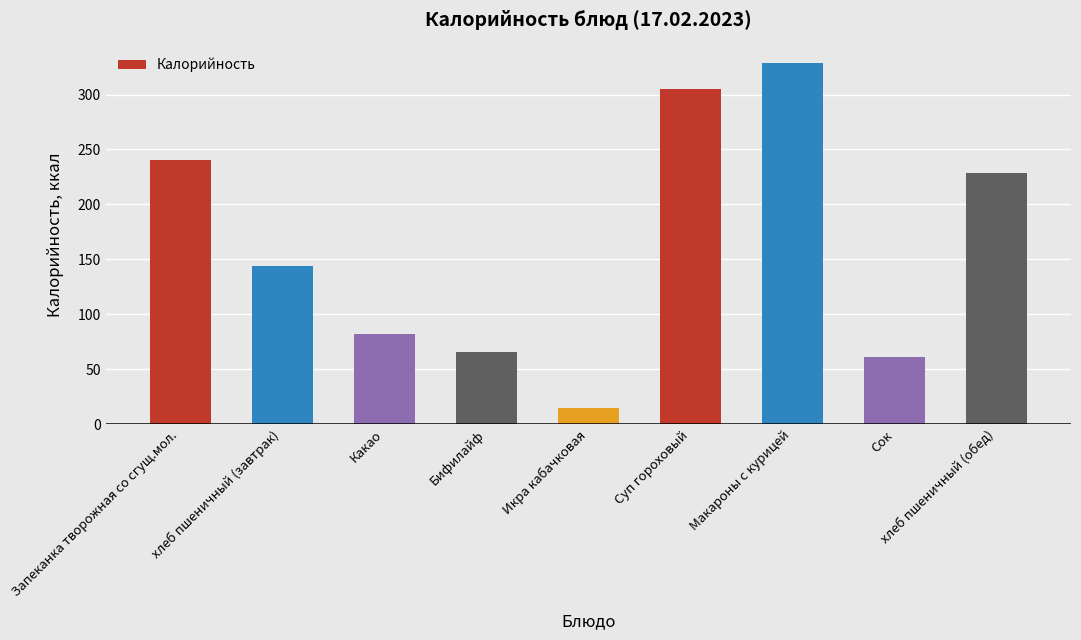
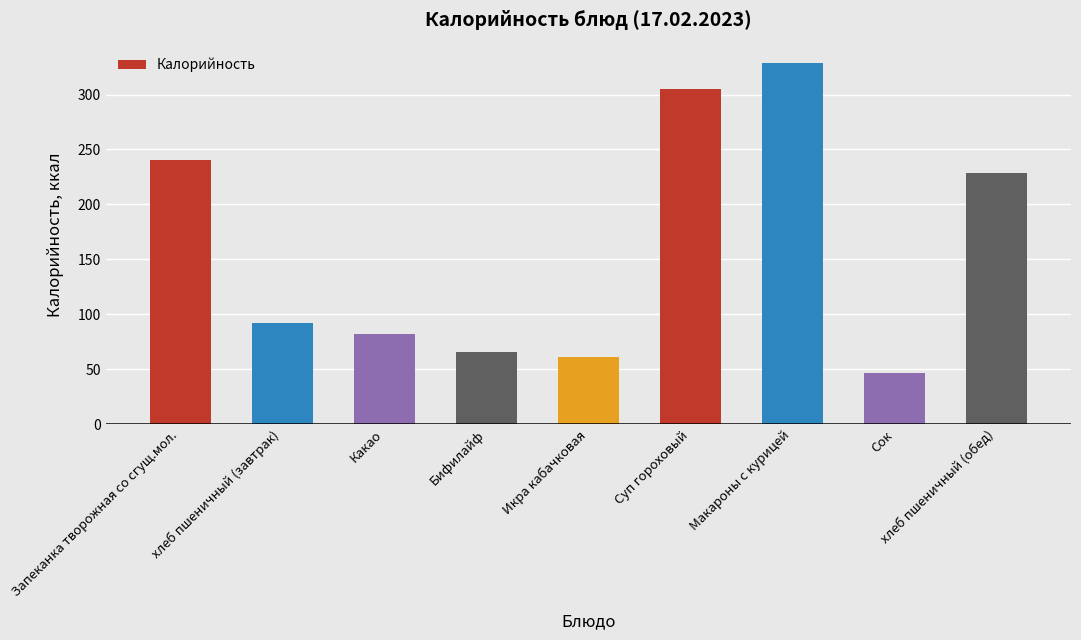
хлеб пшеничный (завтрак): 144 -> 92
Икра кабачковая: 15 -> 62
Сок: 61 -> 47
